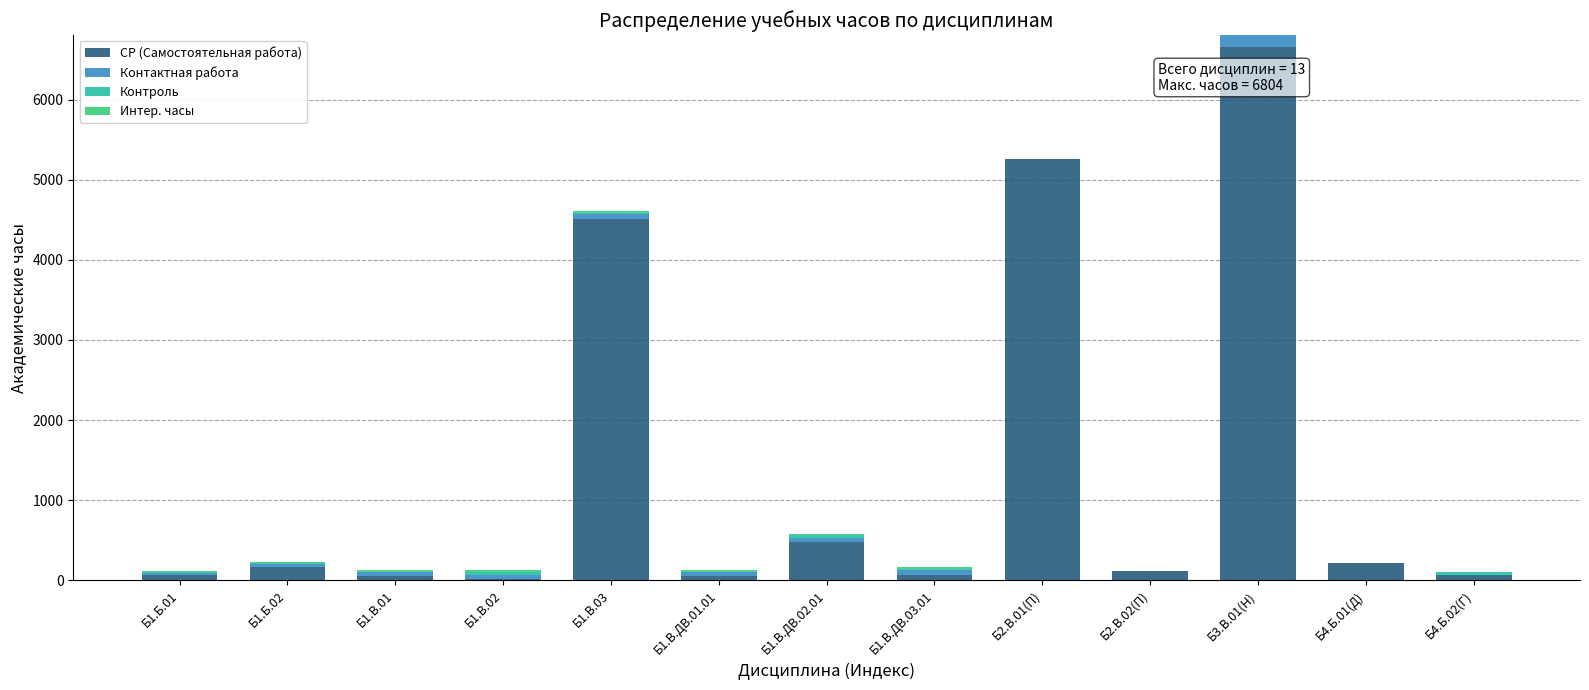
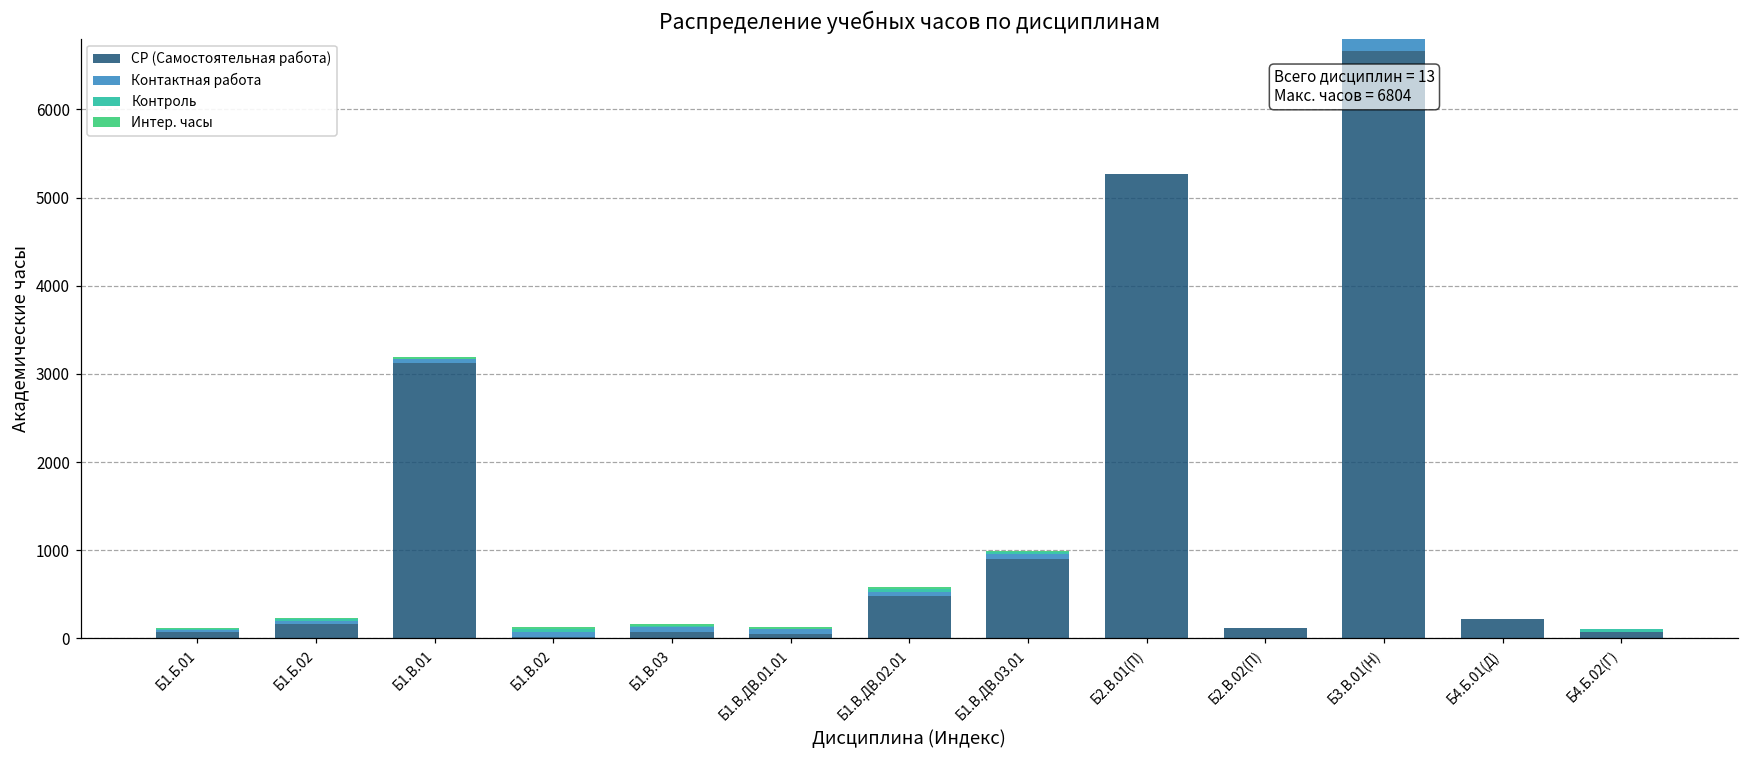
СР (Самостоятельная работа), Б1.В.01: 100 -> 3100
СР (Самостоятельная работа), Б1.В.03: 4500 -> 100
СР (Самостоятельная работа), Б1.В.ДВ.03.01: 100 -> 900
